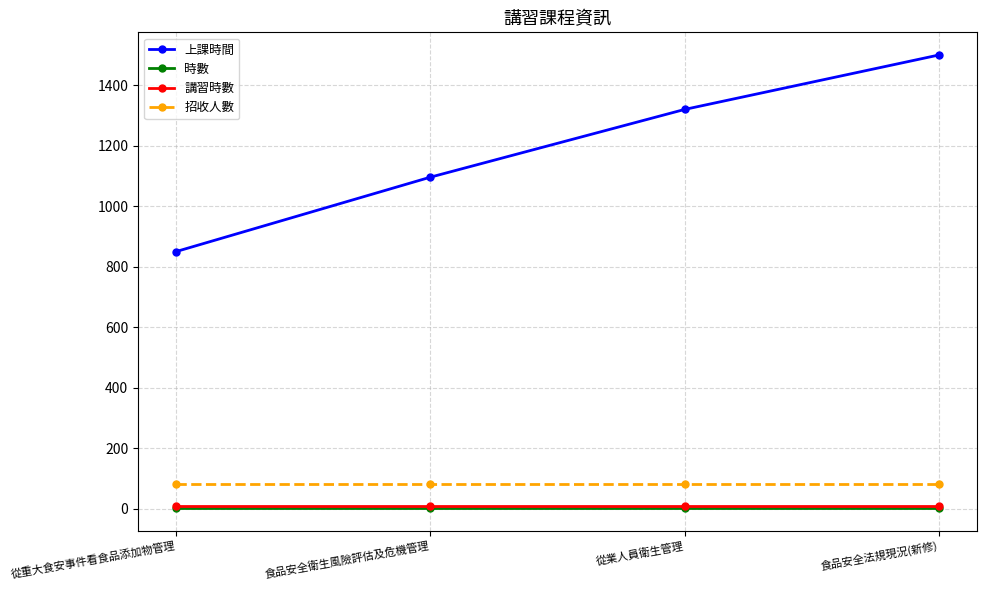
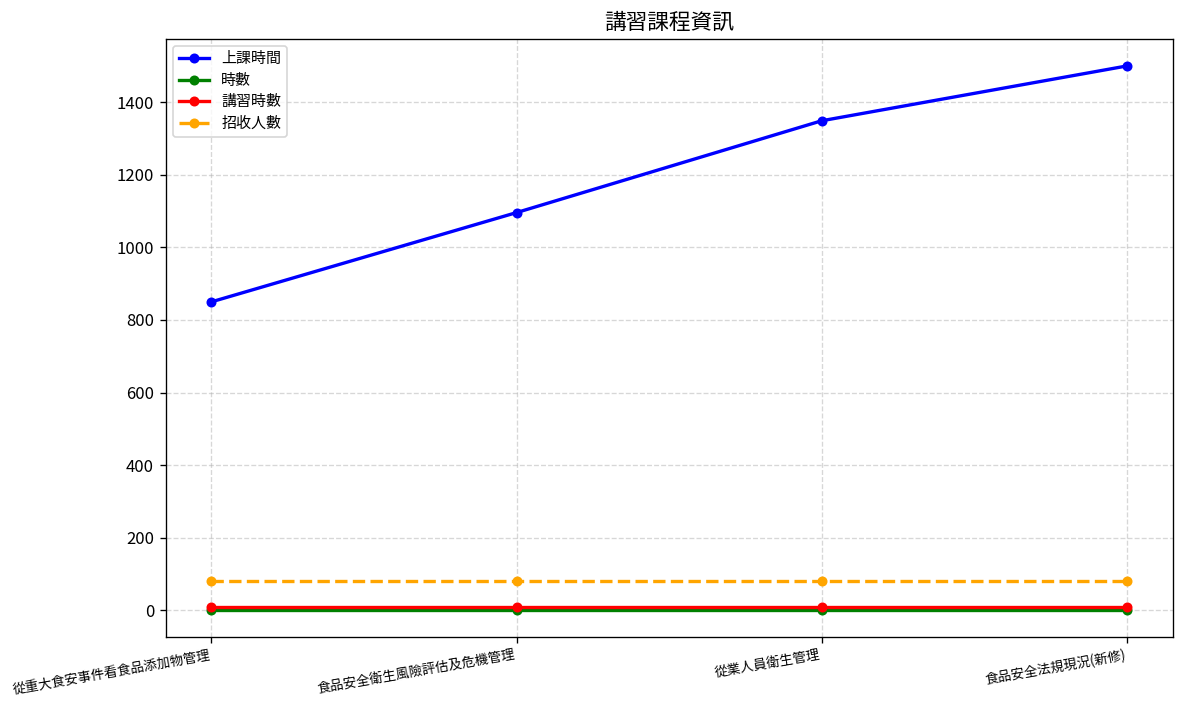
上課時間, 從業人員衛生管理: 1320 -> 1350
